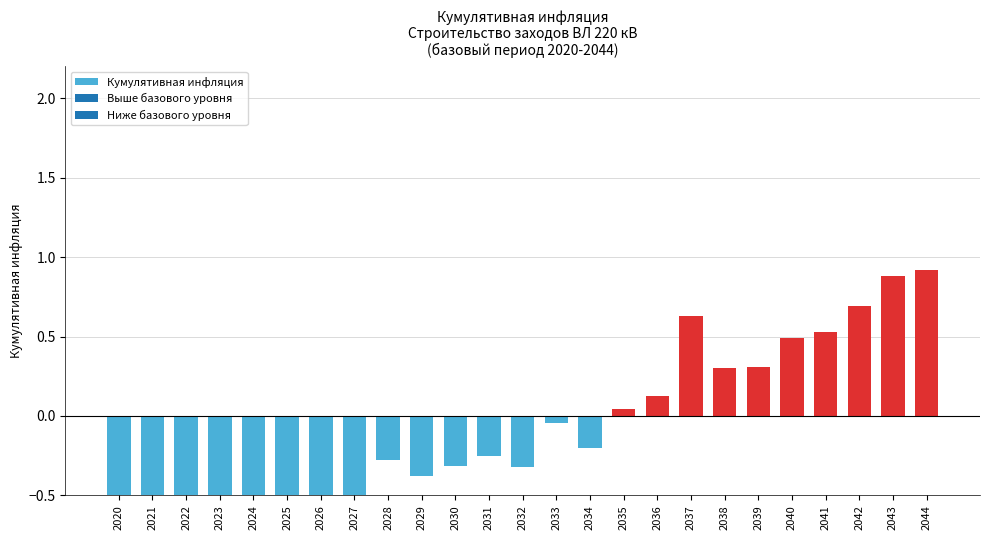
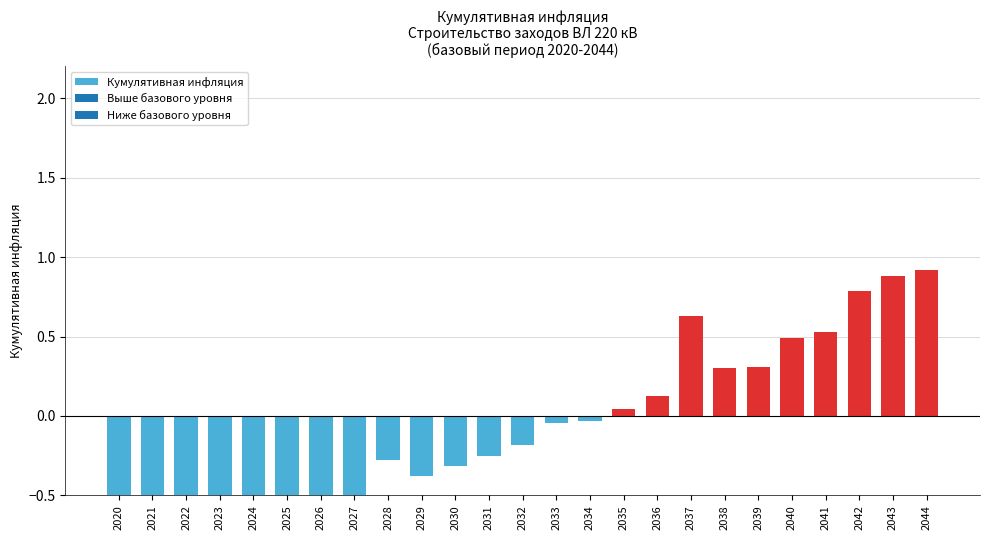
2032: -0.32 -> -0.18
2034: -0.20 -> -0.03
2042: 0.69 -> 0.79
